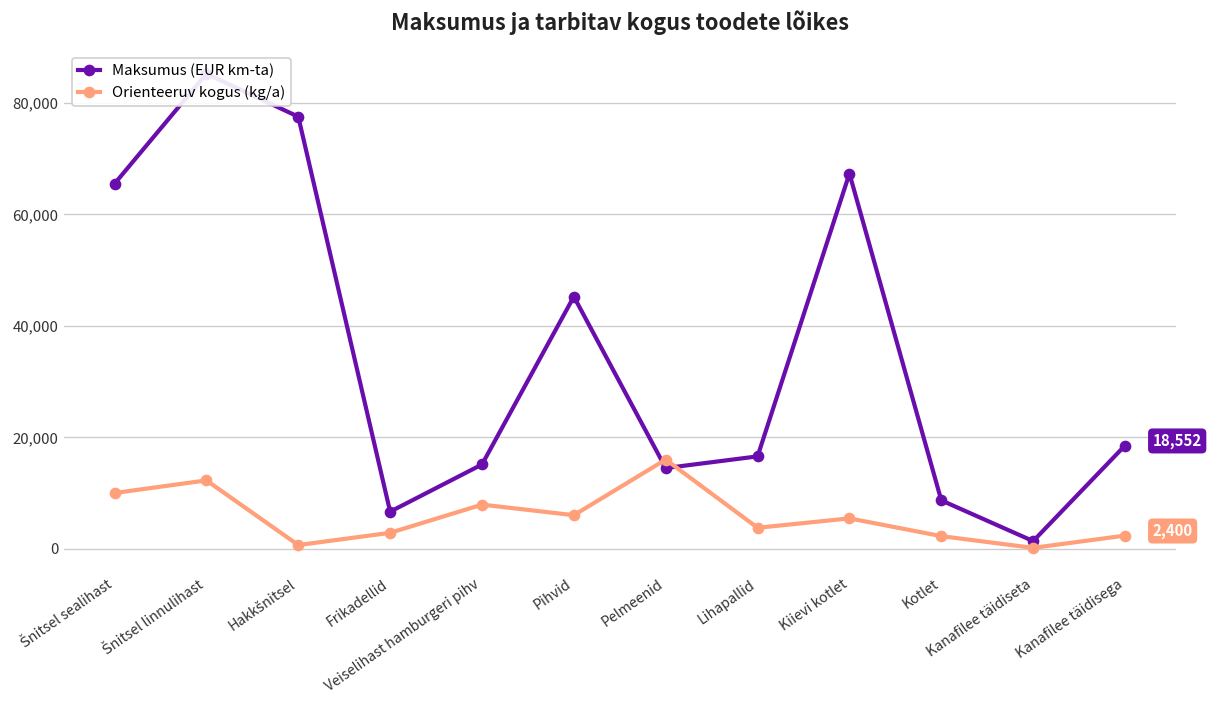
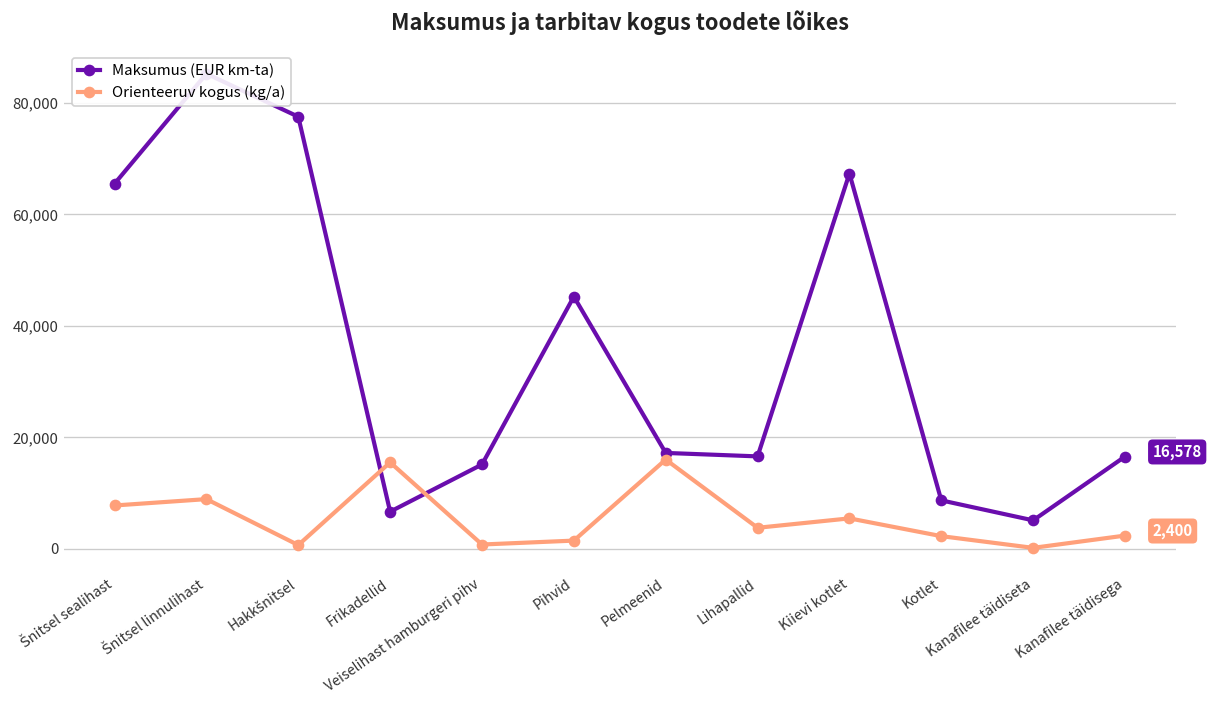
Orienteeruv kogus (kg/a), Šnitsel sealihast: 10,000 -> 8,000
Orienteeruv kogus (kg/a), Šnitsel linnulihast: 12,000 -> 9,000
Orienteeruv kogus (kg/a), Frikadellid: 3,000 -> 16,000
Orienteeruv kogus (kg/a), Veiselihast hamburgeri pihv: 8,000 -> 1,000
Orienteeruv kogus (kg/a), Pihvid: 6,000 -> 2,000
Maksumus (EUR km-ta), Pelmeenid: 15,000 -> 17,000
Maksumus (EUR km-ta), Kanafilee täidiseta: 1,000 -> 5,000
Maksumus (EUR km-ta), Kanafilee täidisega: 18,552 -> 16,578
